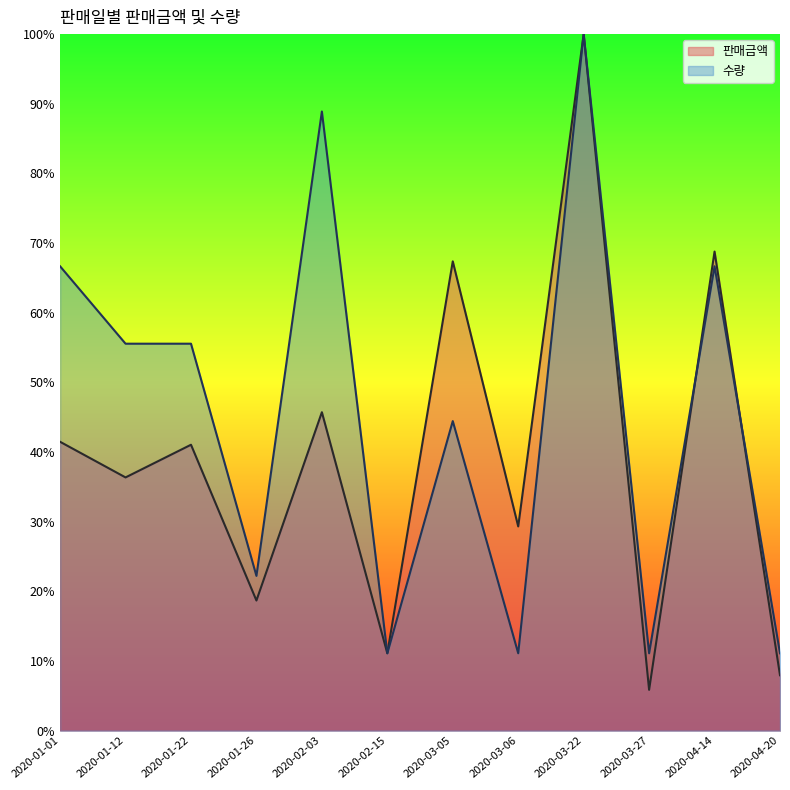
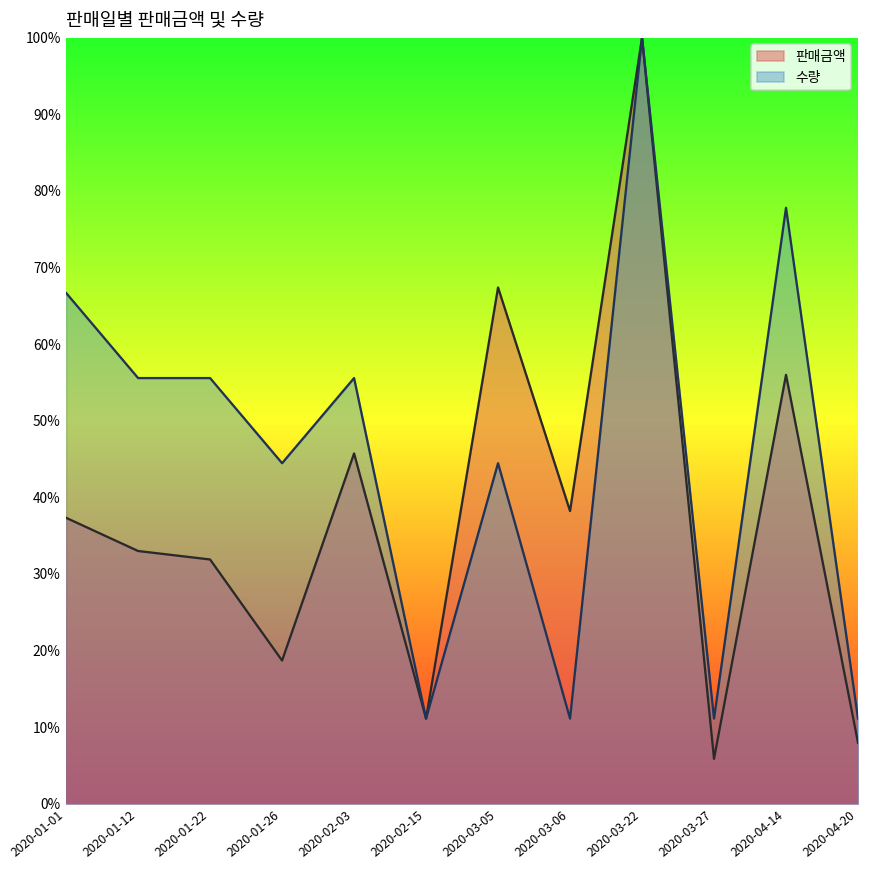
판매금액, 2020-01-01: 41% -> 37%
판매금액, 2020-01-12: 36% -> 33%
판매금액, 2020-01-22: 41% -> 32%
수량, 2020-01-26: 22% -> 44%
수량, 2020-02-03: 89% -> 56%
판매금액, 2020-03-06: 29% -> 38%
판매금액, 2020-04-14: 69% -> 56%
수량, 2020-04-14: 67% -> 78%
